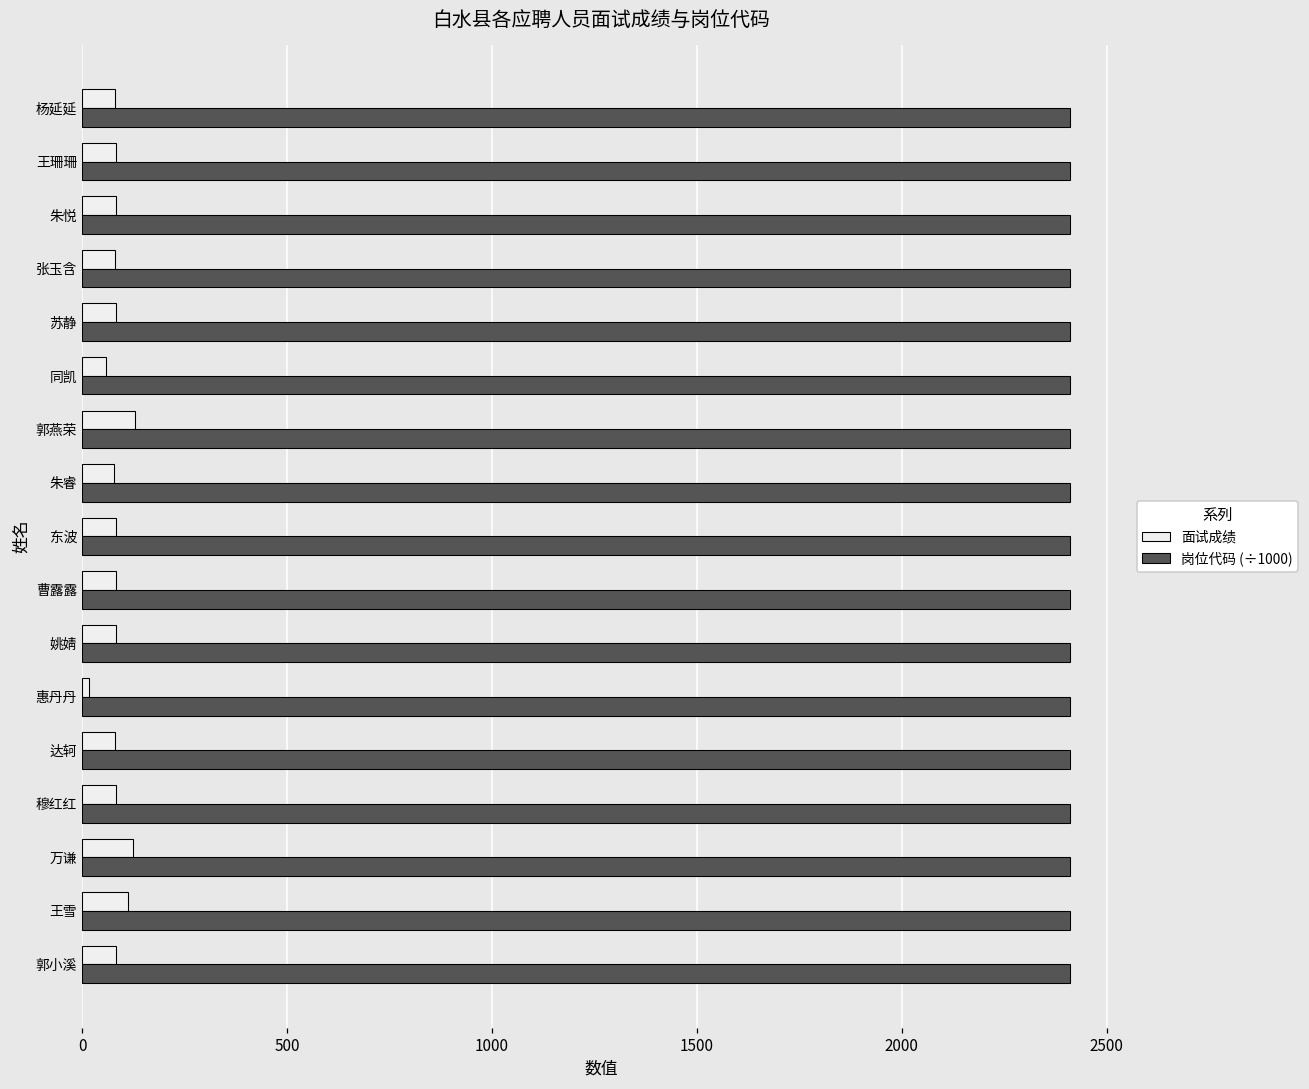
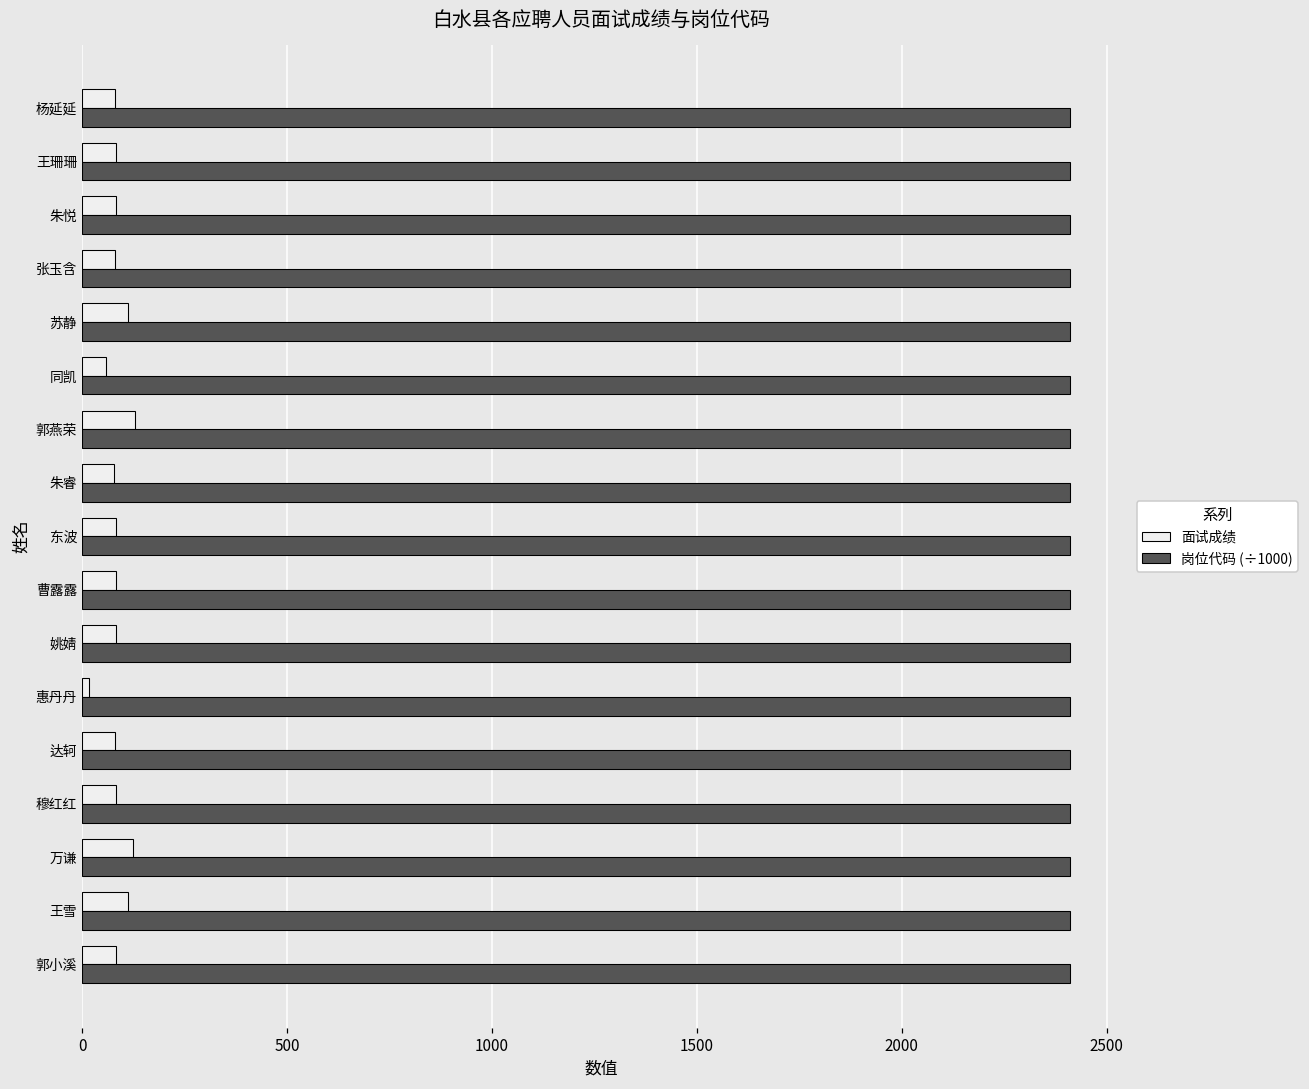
面试成绩, 苏静: 80 -> 110
